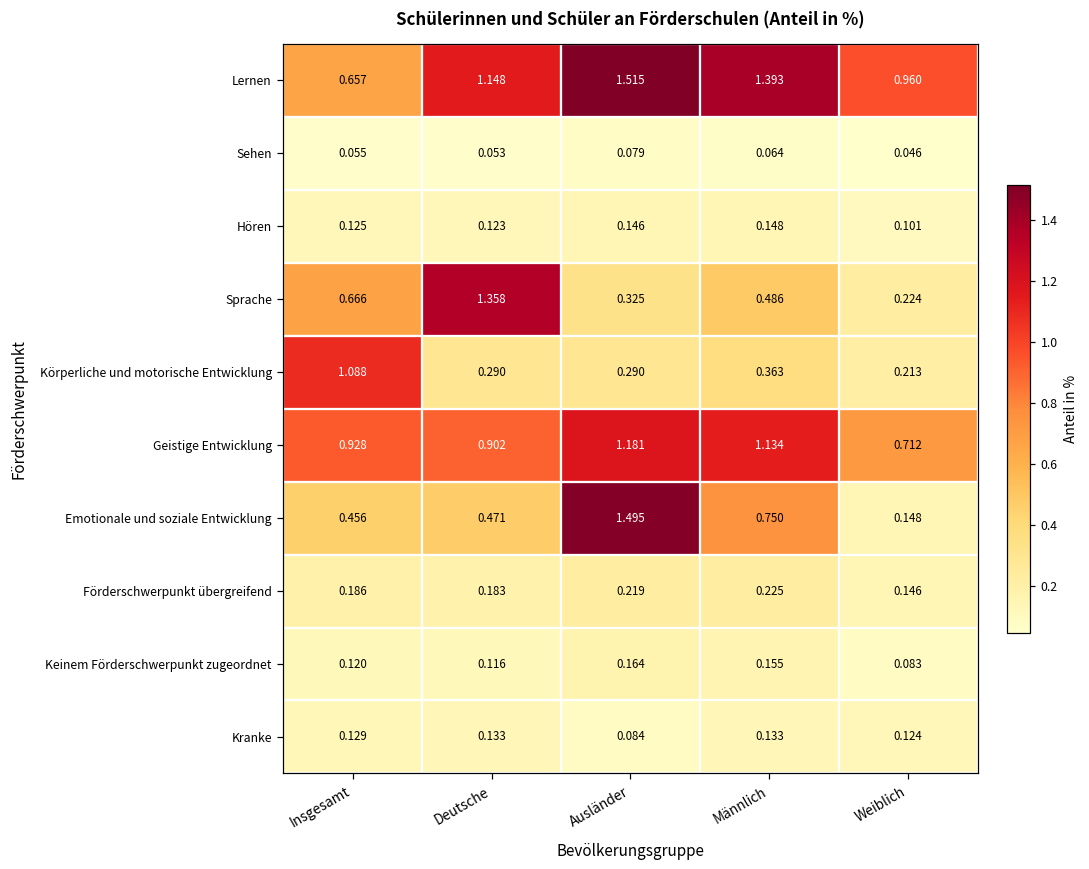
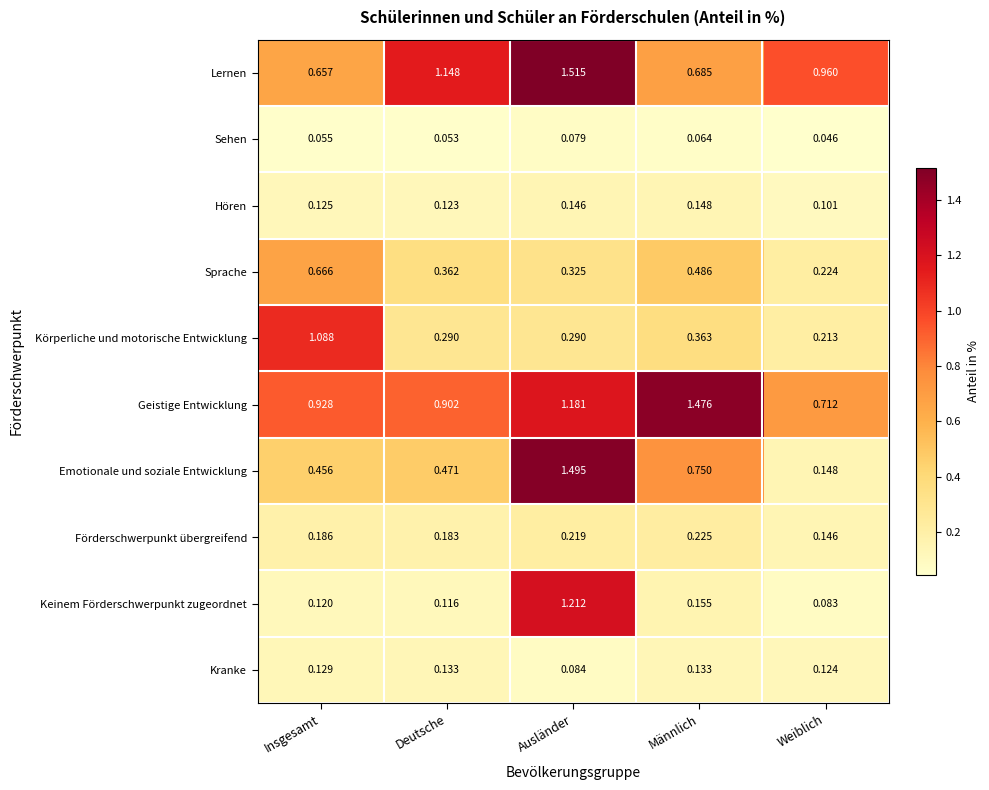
Lernen, Männlich: 1.393 -> 0.685
Sprache, Deutsche: 1.358 -> 0.362
Geistige Entwicklung, Männlich: 1.134 -> 1.476
Keinem Förderschwerpunkt zugeordnet, Ausländer: 0.164 -> 1.212
